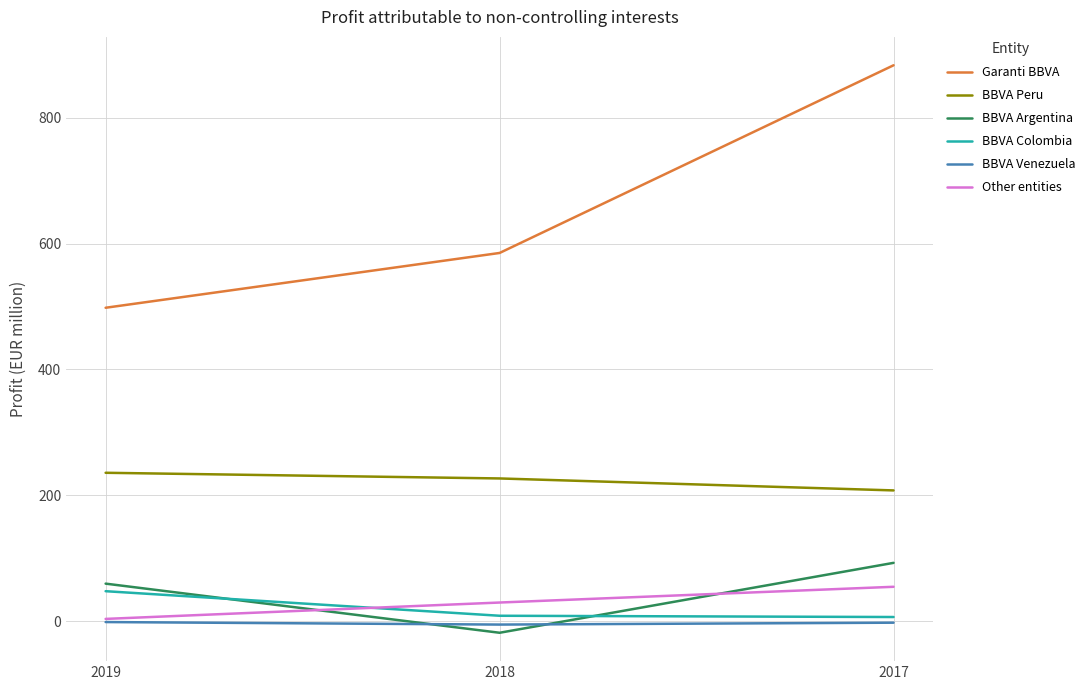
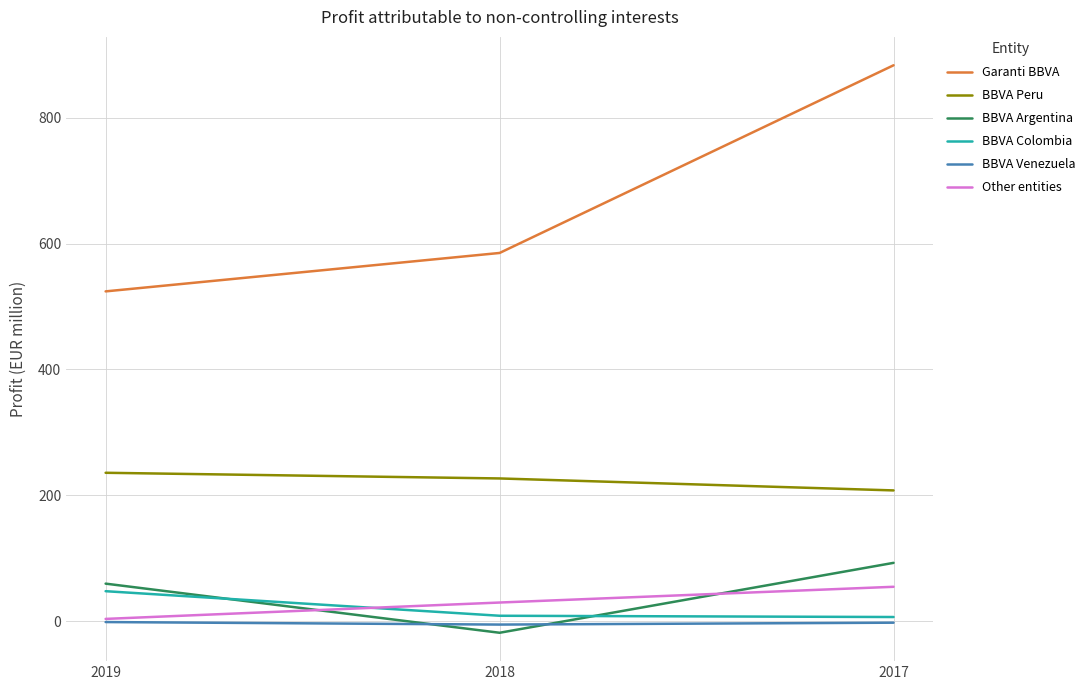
Garanti BBVA, 2019: 500 -> 520
